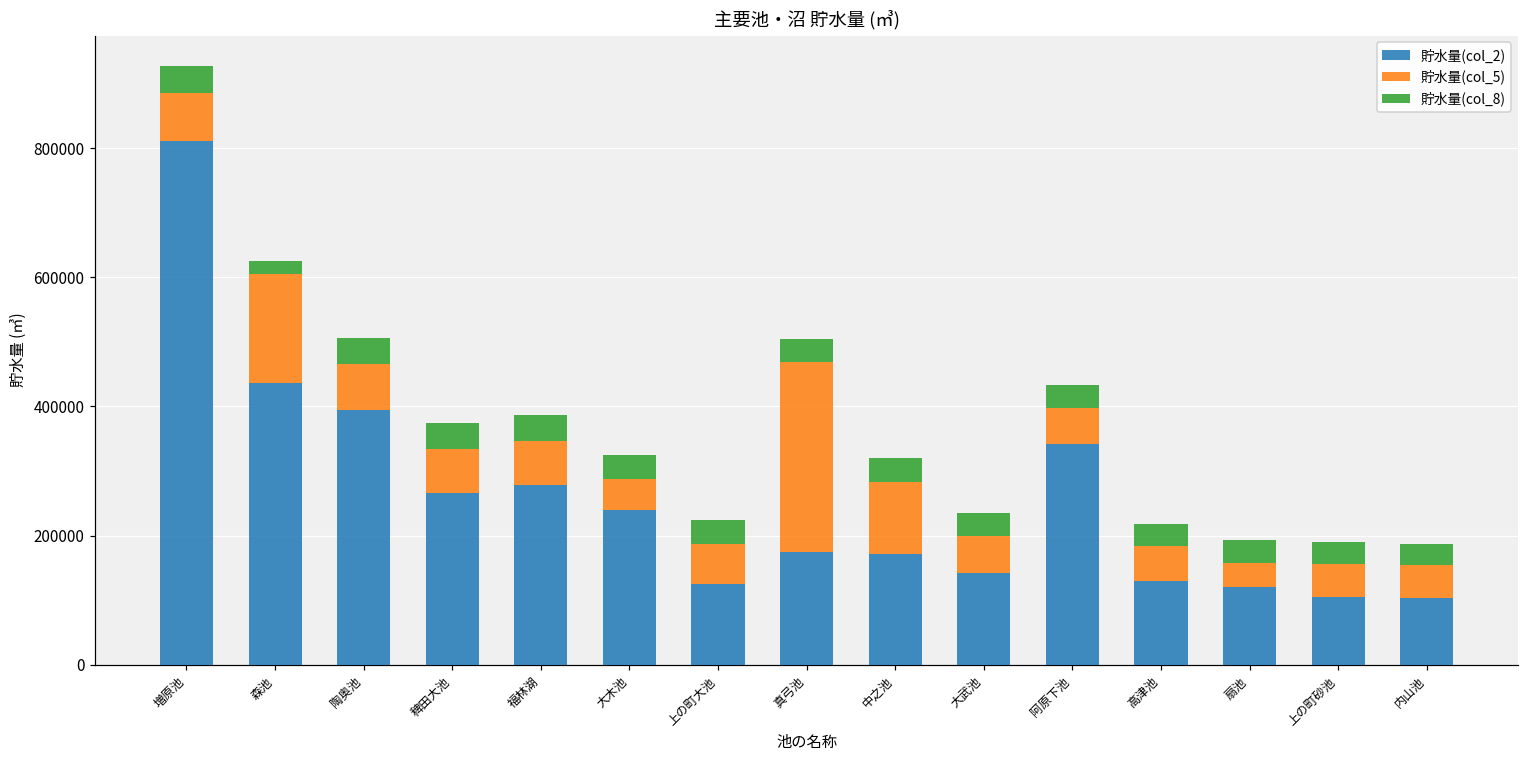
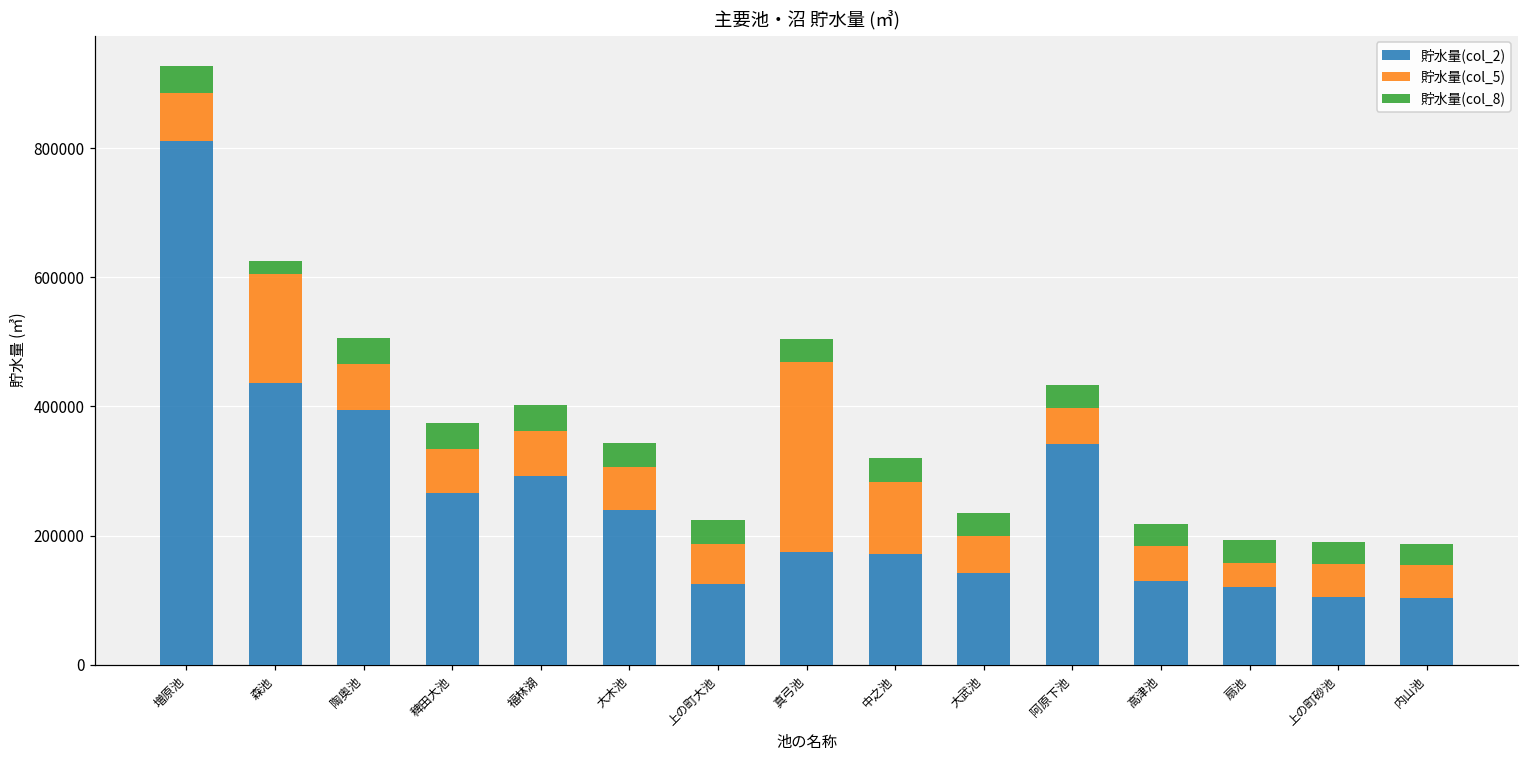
貯水量(col_2), 福林湖: 280000 -> 290000
貯水量(col_5), 大木池: 50000 -> 70000
